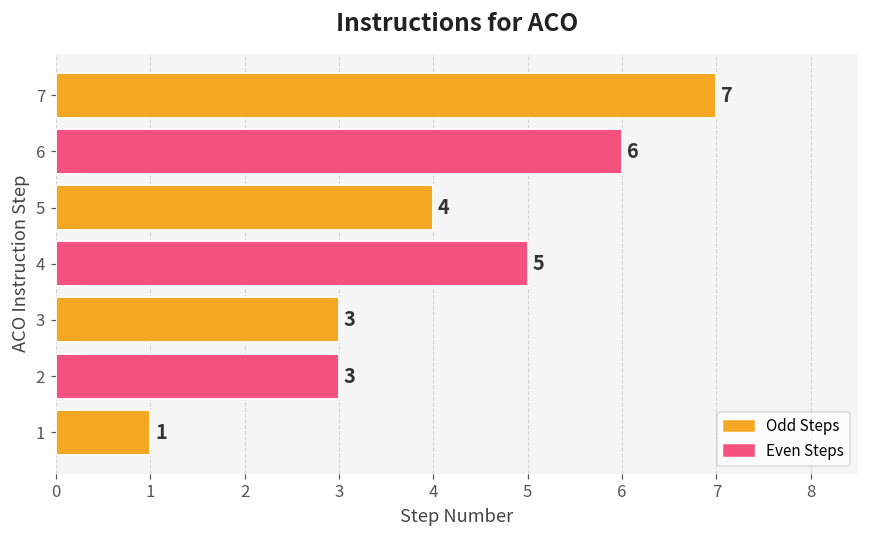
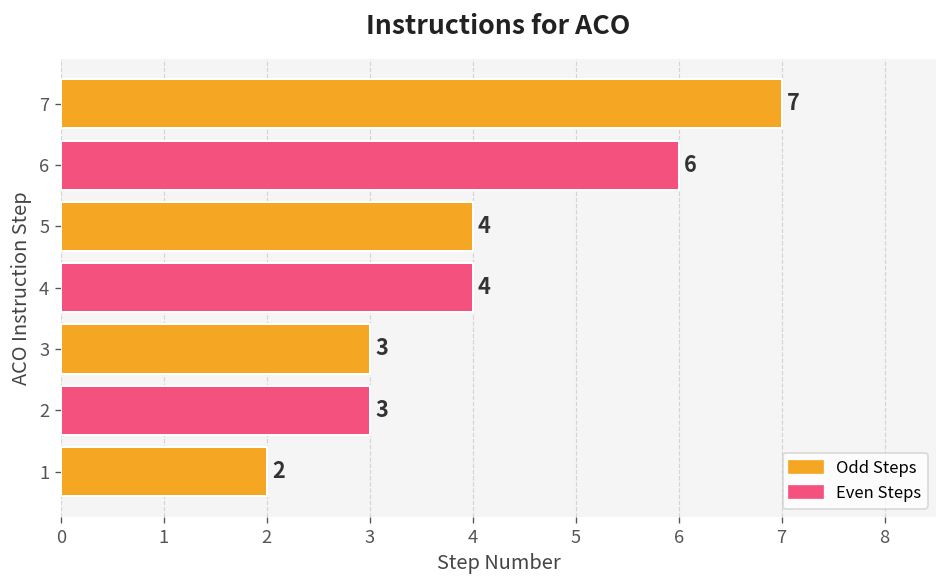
4: 5 -> 4
1: 1 -> 2
